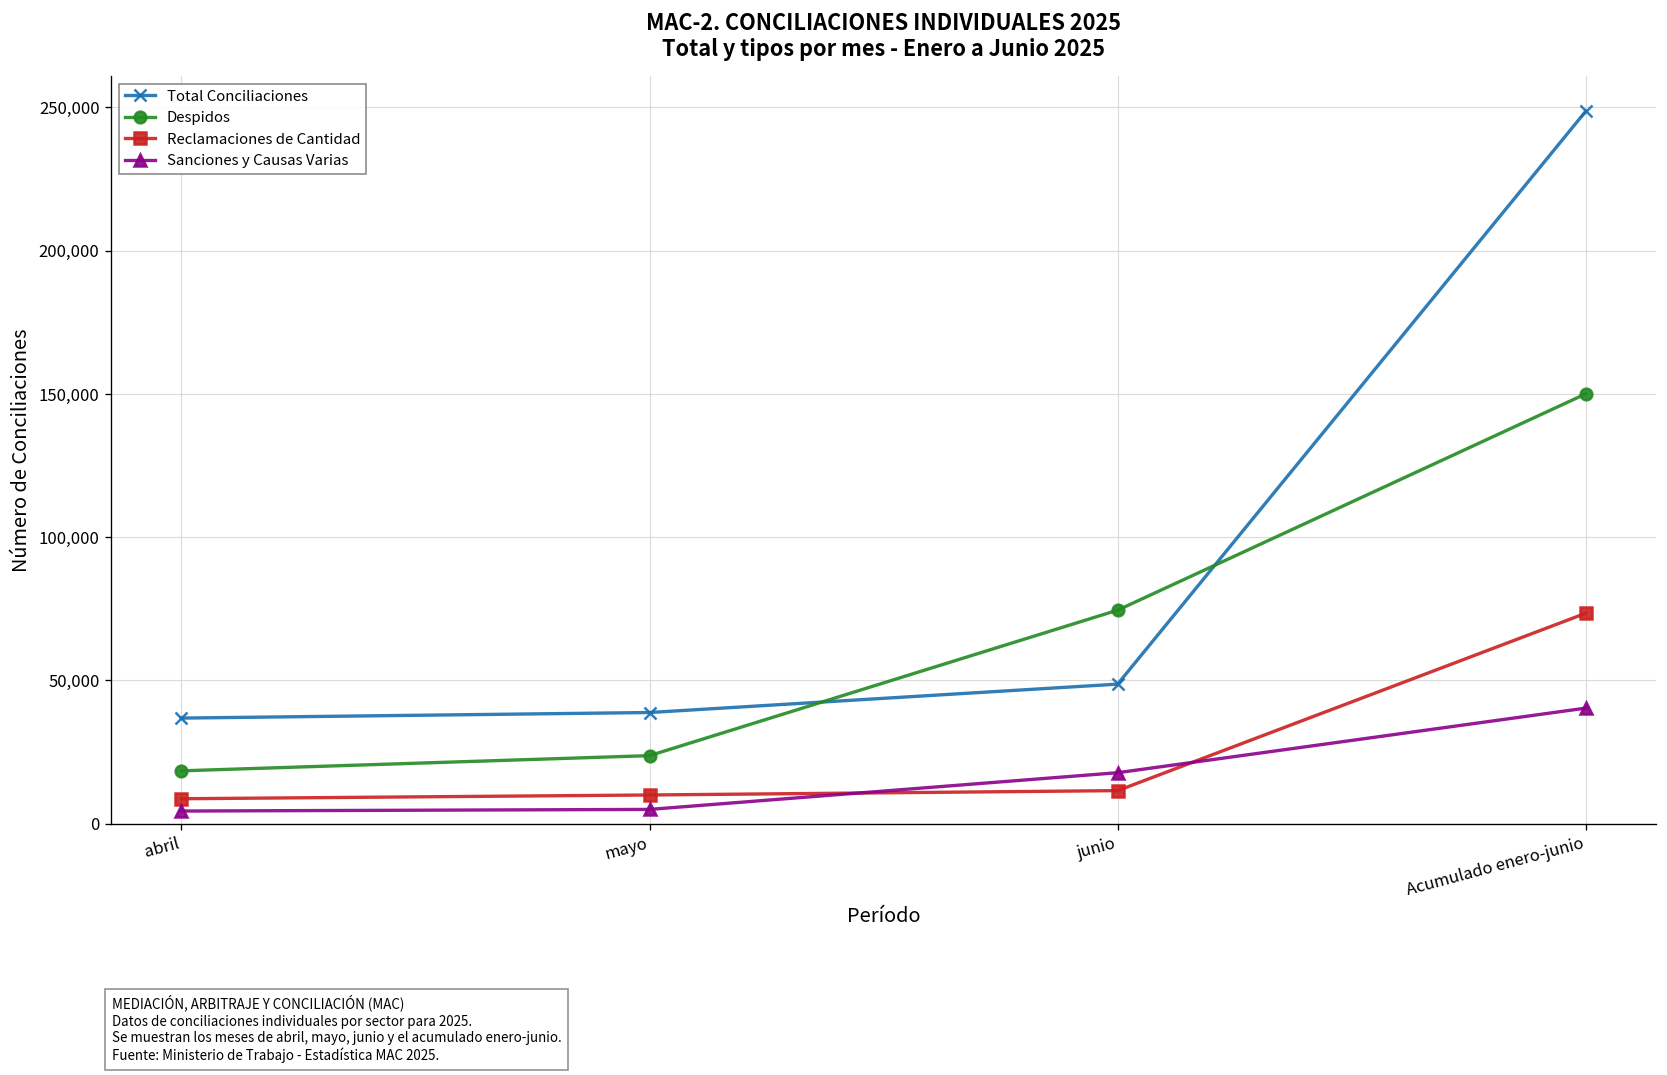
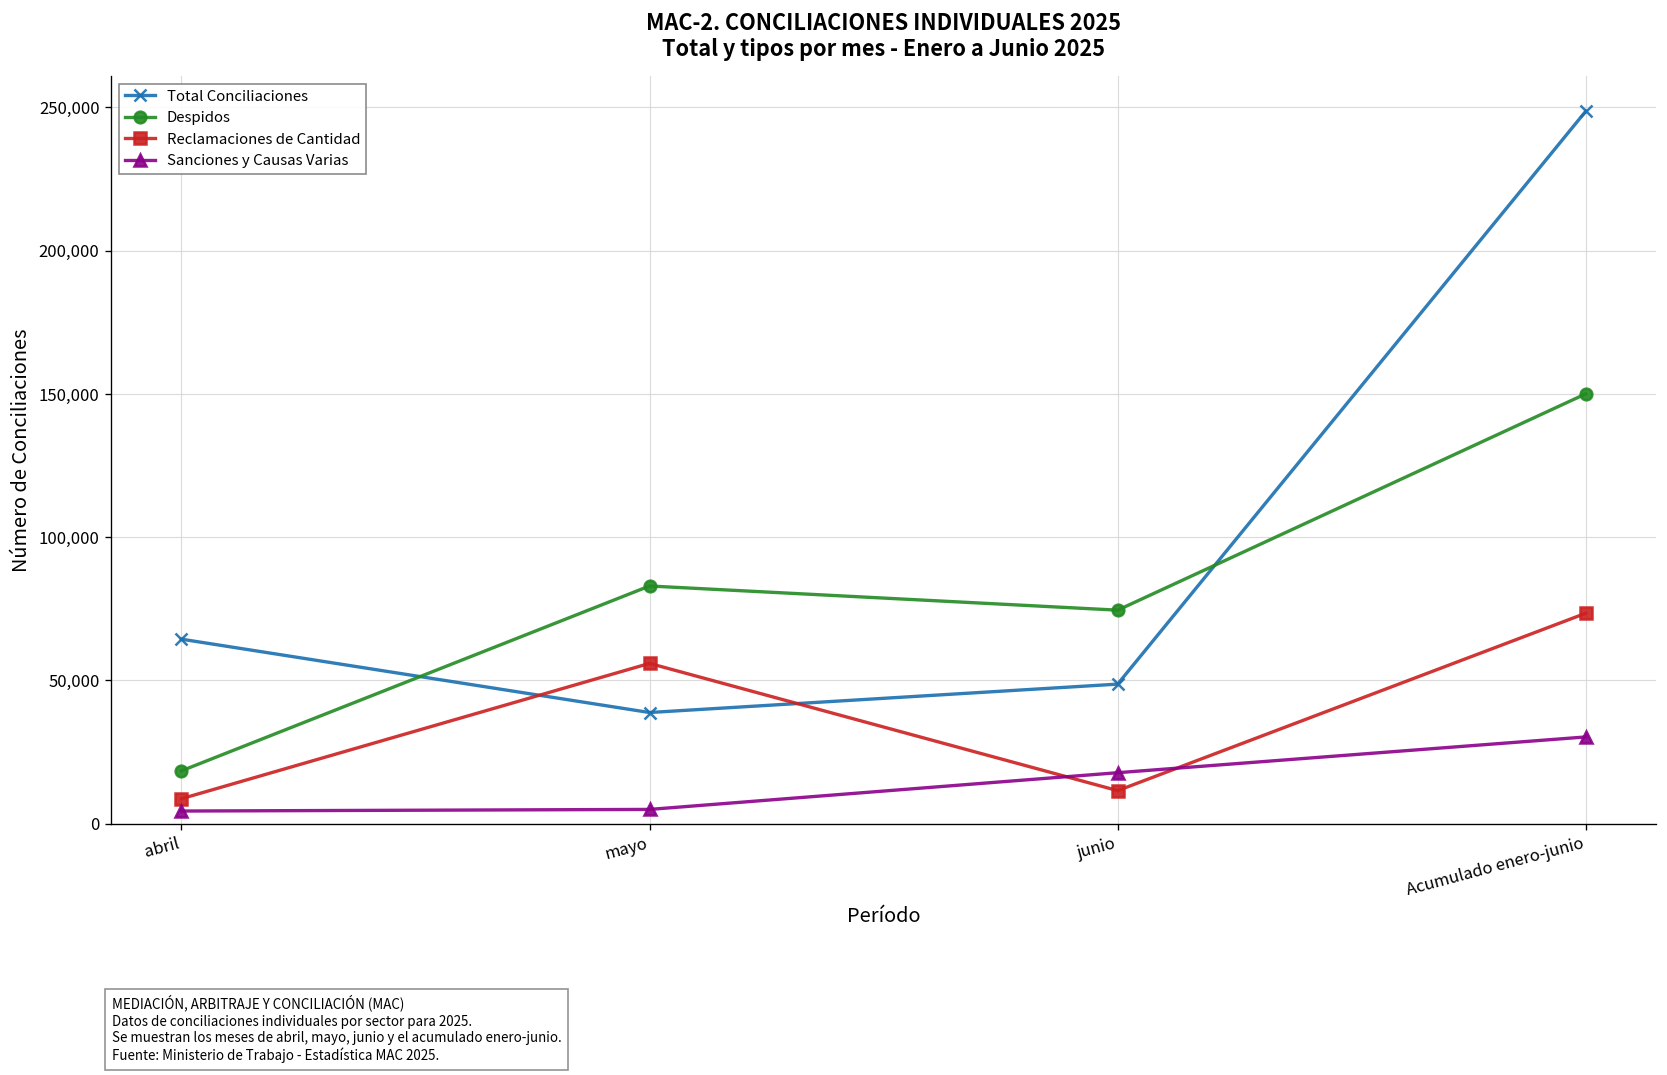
Total Conciliaciones, abril: 37,000 -> 64,000
Despidos, mayo: 24,000 -> 83,000
Reclamaciones de Cantidad, mayo: 10,000 -> 56,000
Sanciones y Causas Varias, Acumulado enero-junio: 40,000 -> 30,000
